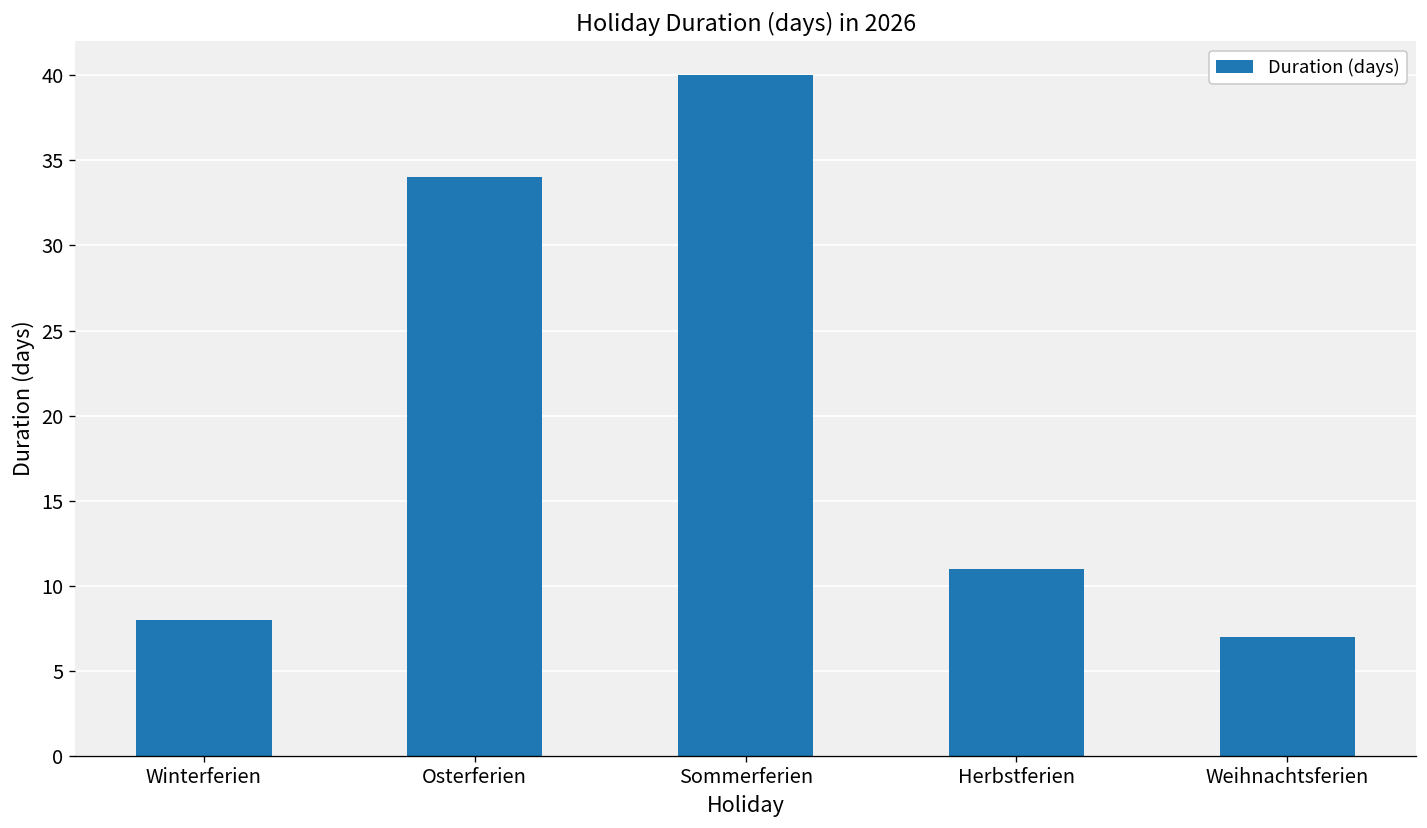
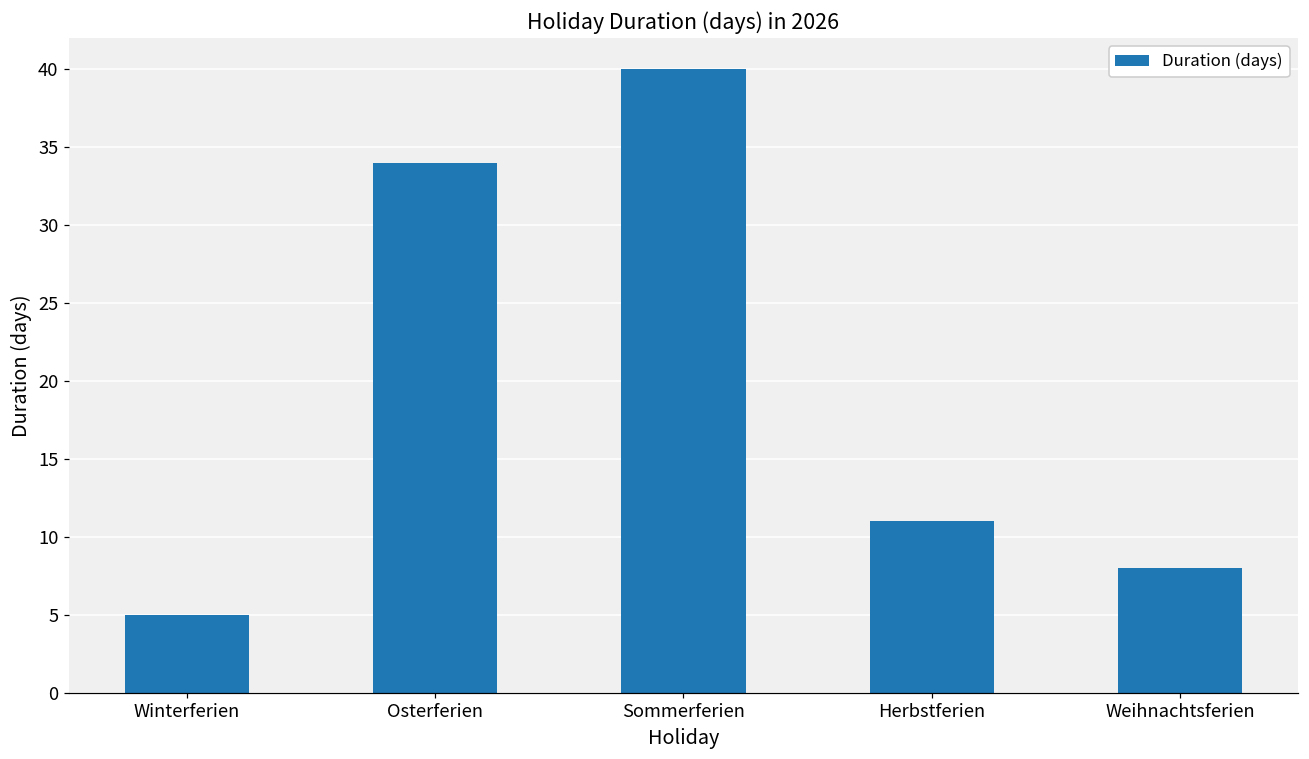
Winterferien: 8 -> 5
Weihnachtsferien: 7 -> 8
